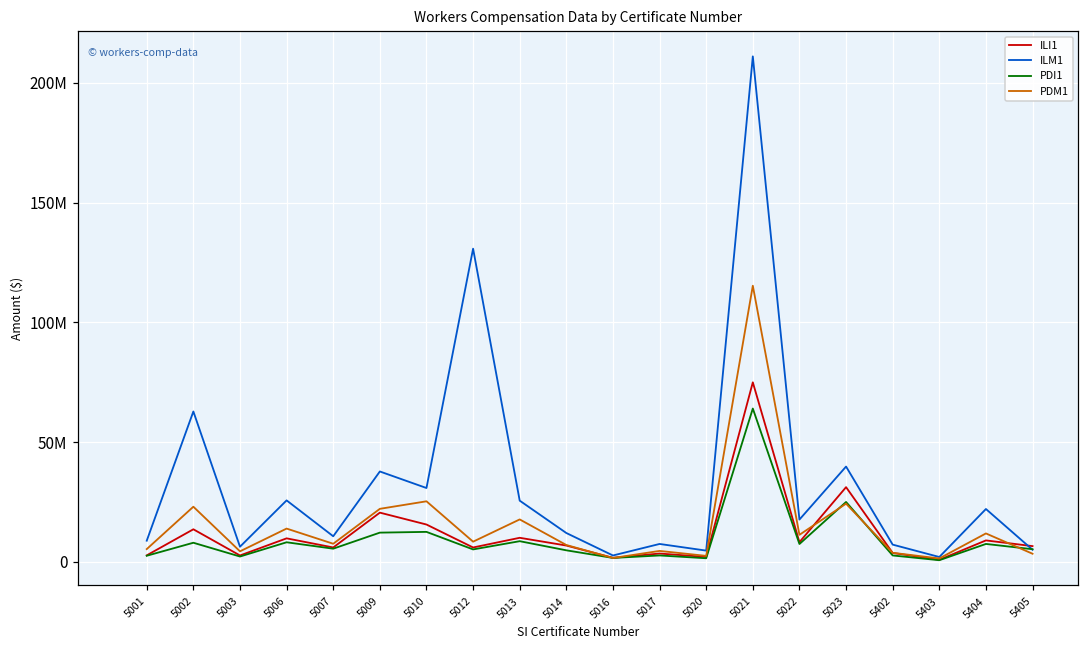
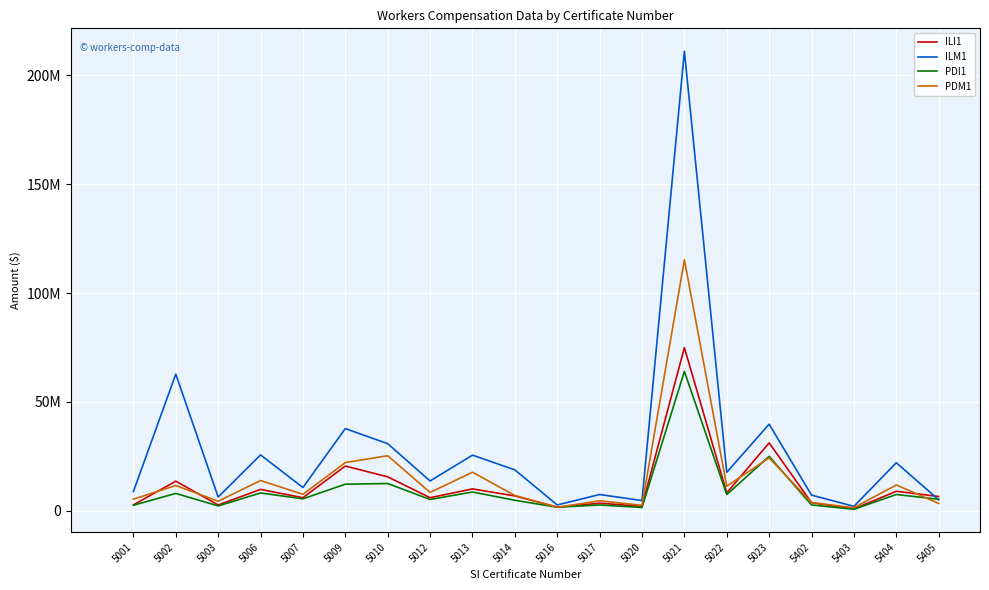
PDM1, 5002: 23000000 -> 12000000
ILM1, 5012: 131000000 -> 14000000
ILM1, 5014: 12000000 -> 19000000
